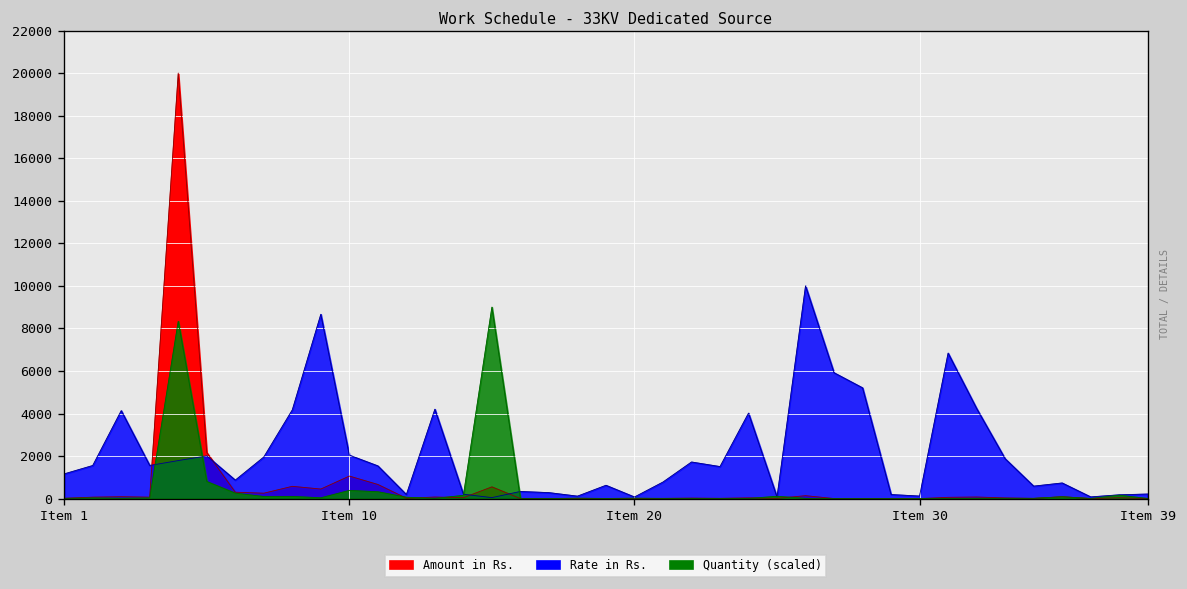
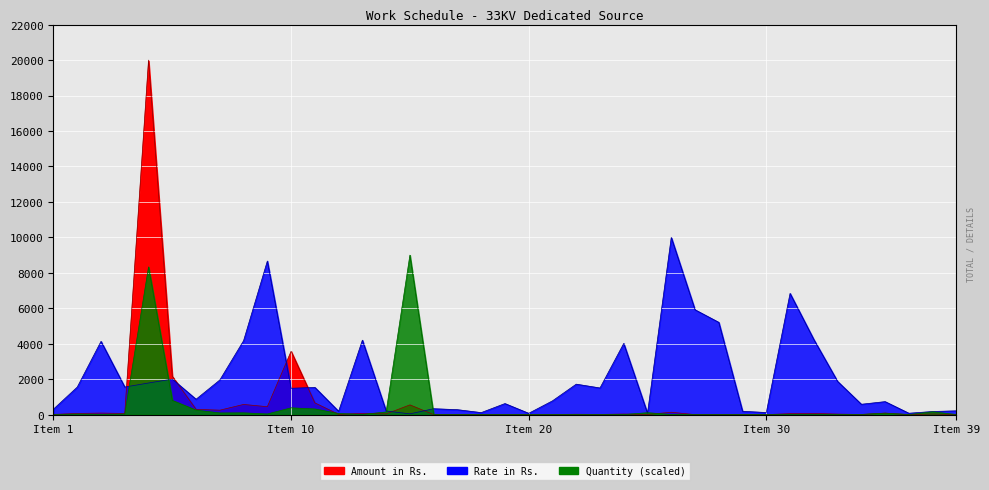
Rate in Rs., Item 1: 1200 -> 300
Amount in Rs., Item 10: 1100 -> 3600
Rate in Rs., Item 10: 2000 -> 1500
